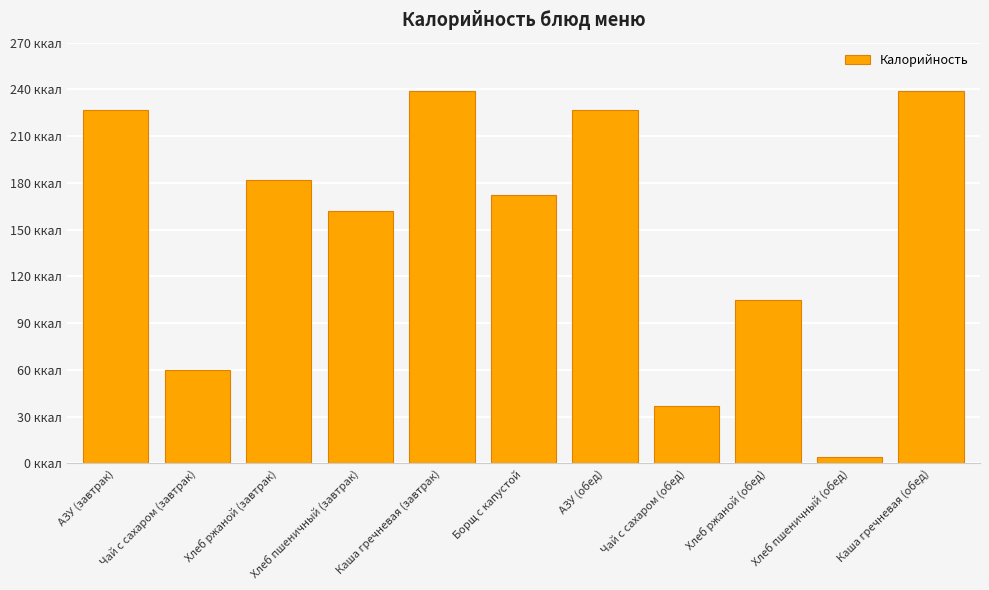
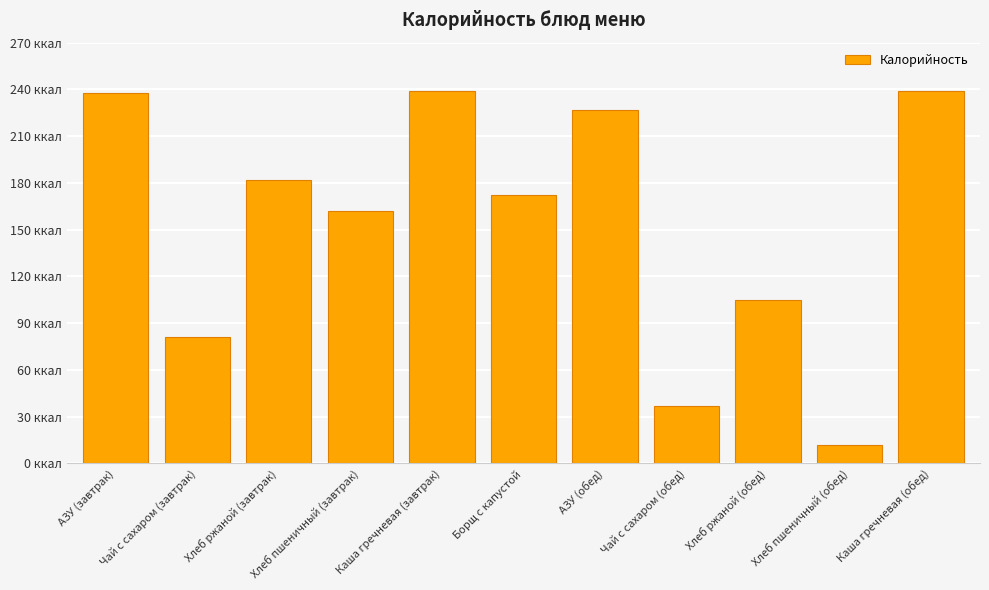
АЗУ (завтрак): 227 ккал -> 238 ккал
Чай с сахаром (завтрак): 60 ккал -> 81 ккал
Хлеб пшеничный (обед): 4 ккал -> 12 ккал
